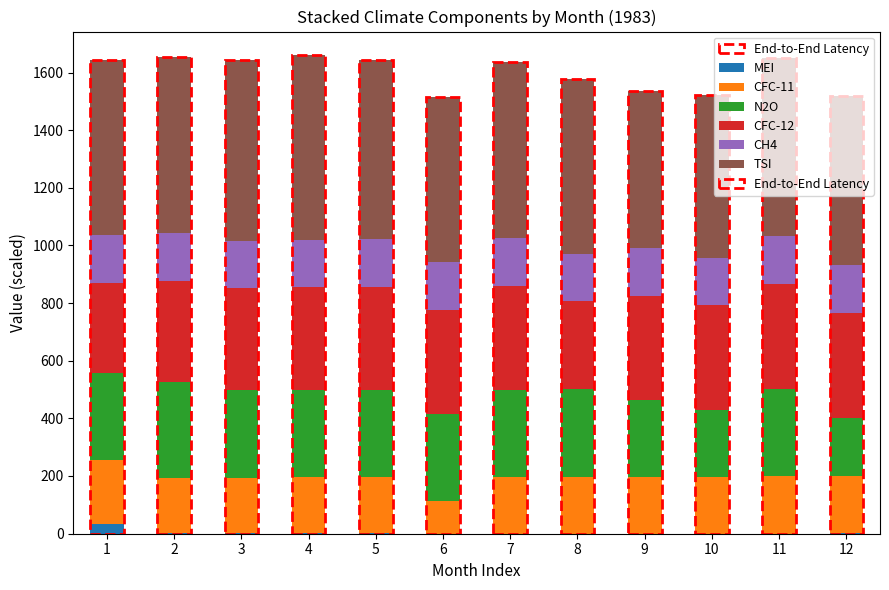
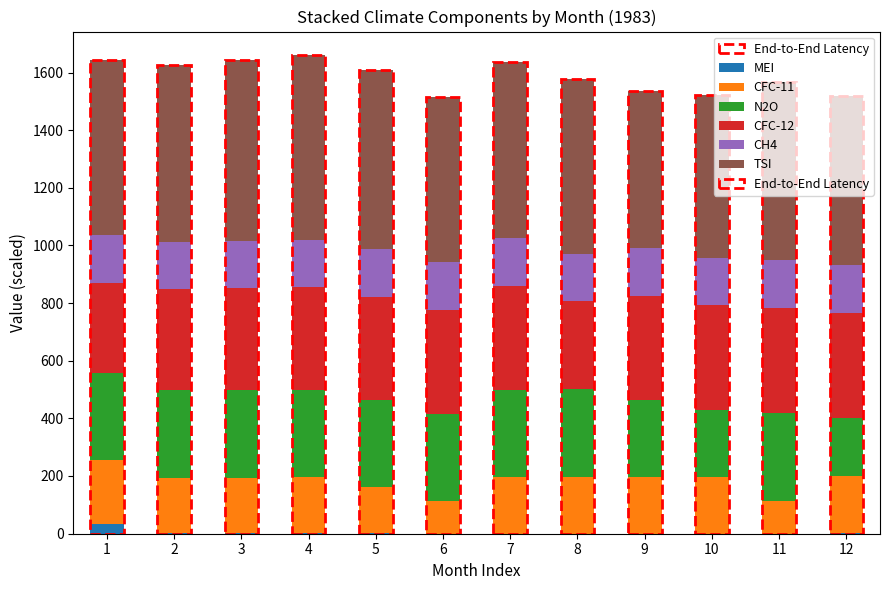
N2O, 2: 330 -> 300
CFC-11, 5: 190 -> 160
CFC-11, 11: 200 -> 110
